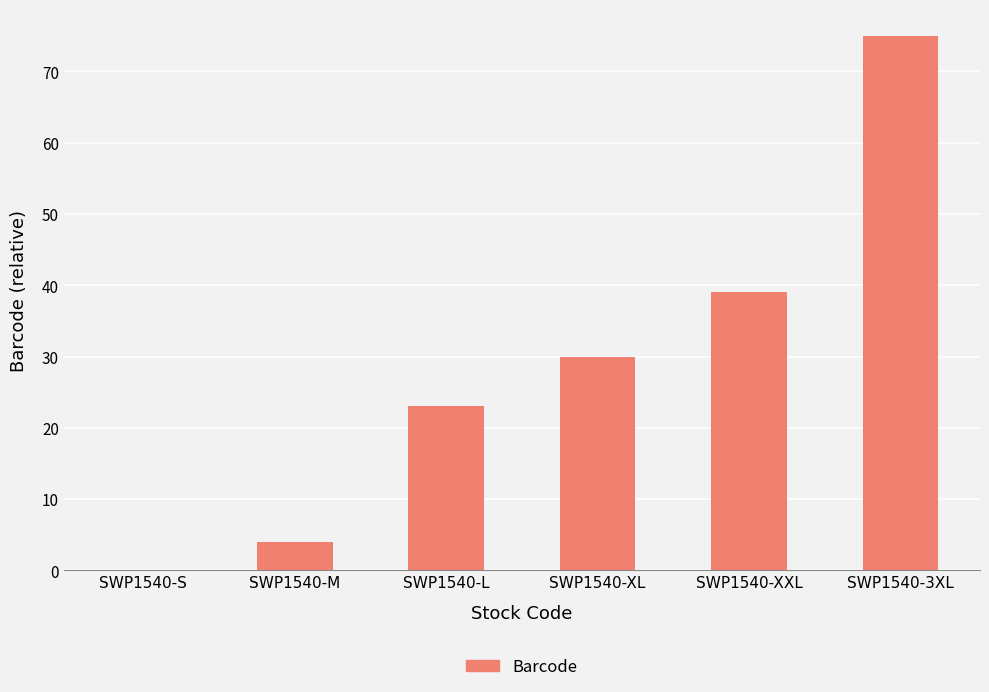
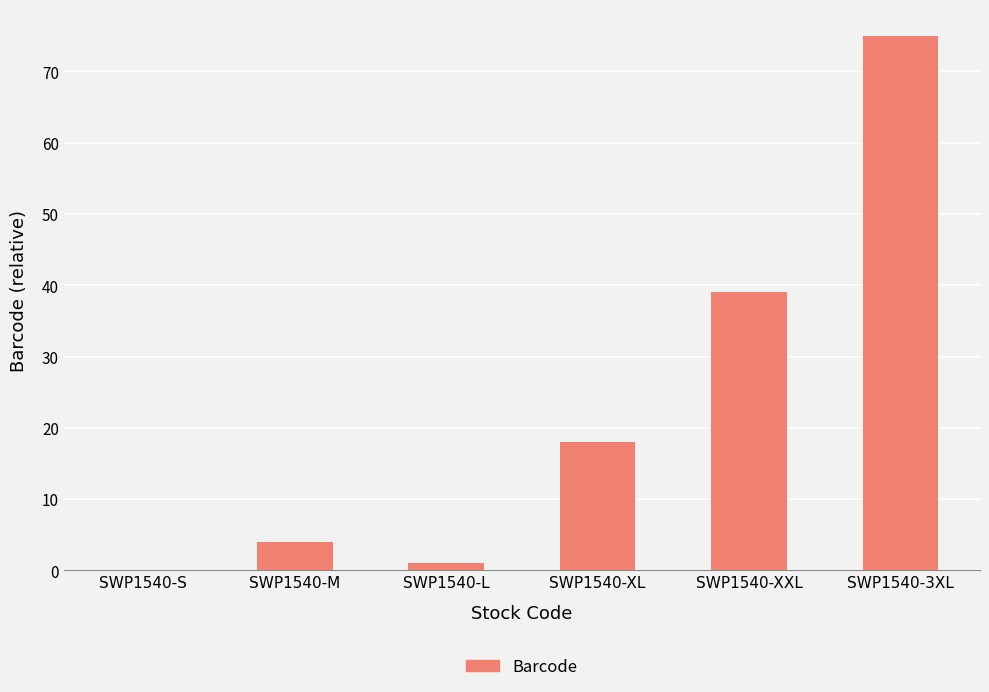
SWP1540-L: 23 -> 1
SWP1540-XL: 30 -> 18
